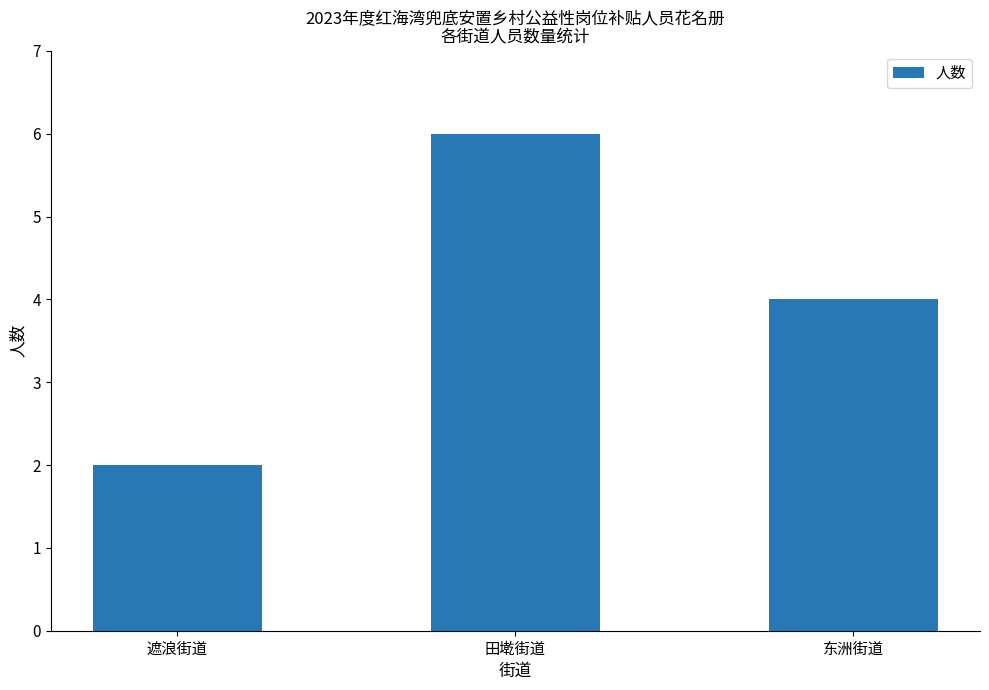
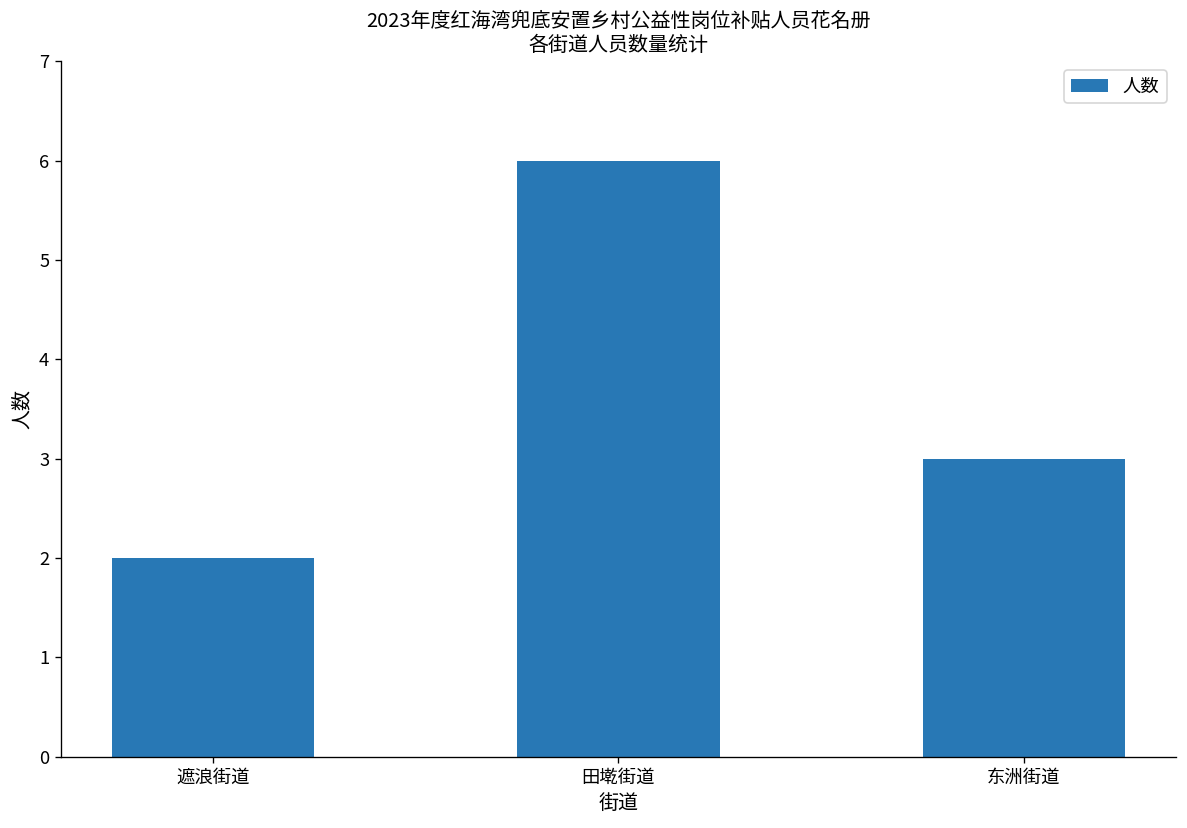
东洲街道: 4 -> 3
